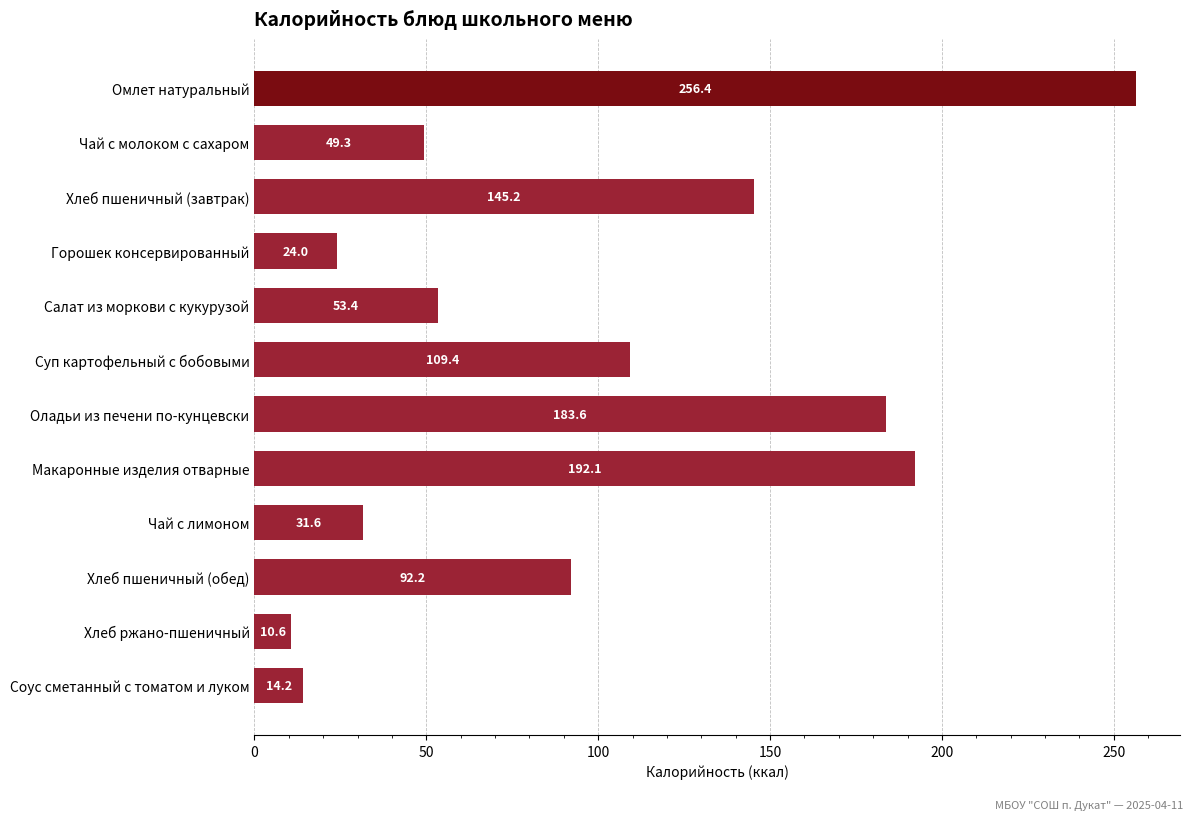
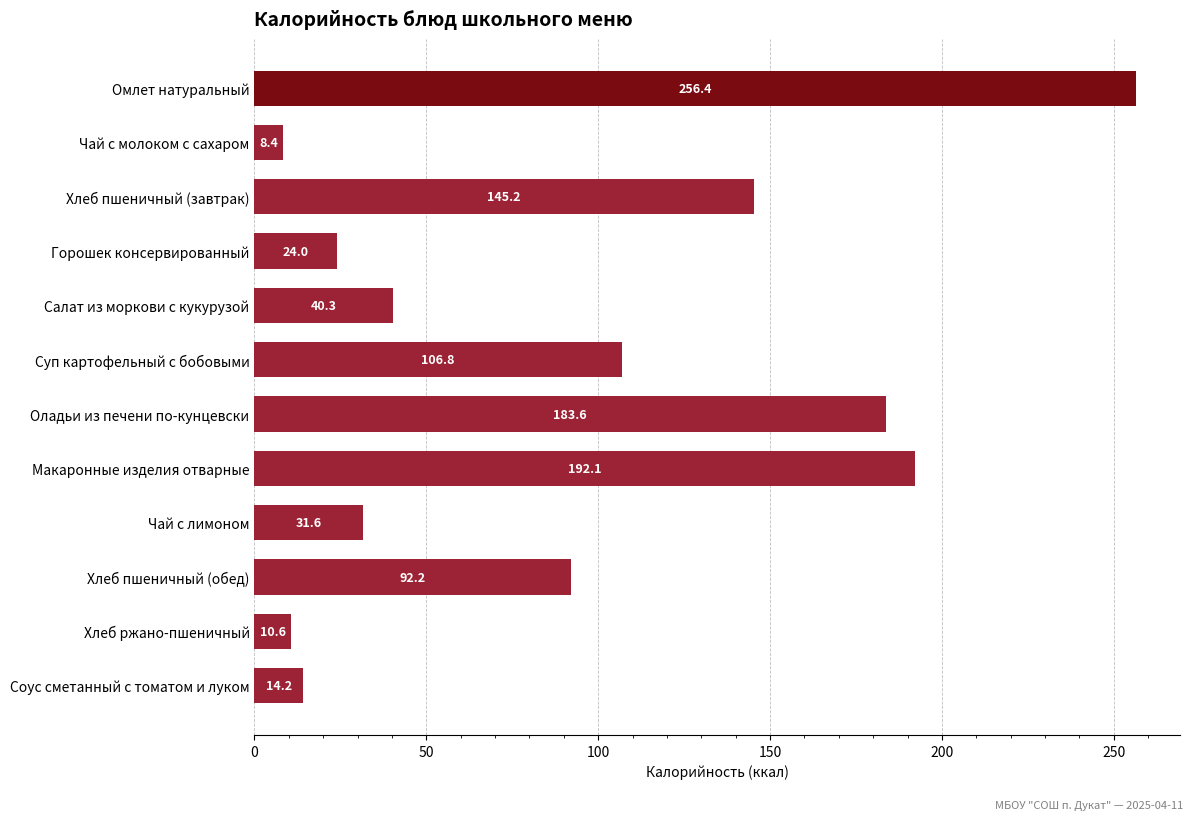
Чай с молоком с сахаром: 49.3 -> 8.4
Салат из моркови с кукурузой: 53.4 -> 40.3
Суп картофельный с бобовыми: 109.4 -> 106.8
